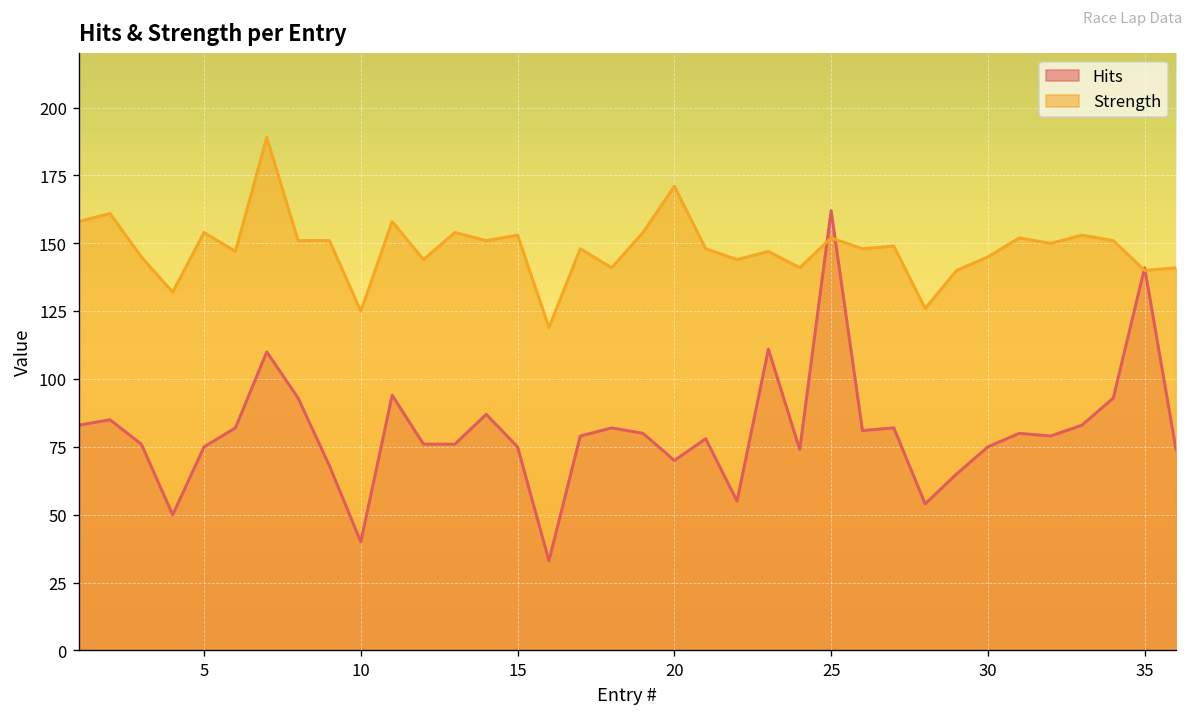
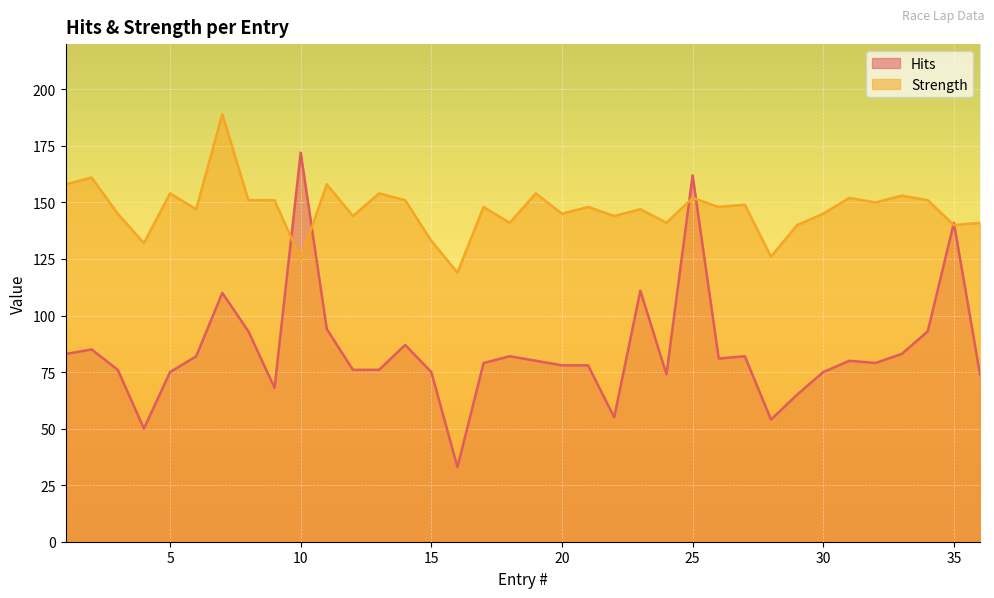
Hits, 10: 40 -> 172
Strength, 15: 153 -> 133
Hits, 20: 70 -> 78
Strength, 20: 171 -> 145
